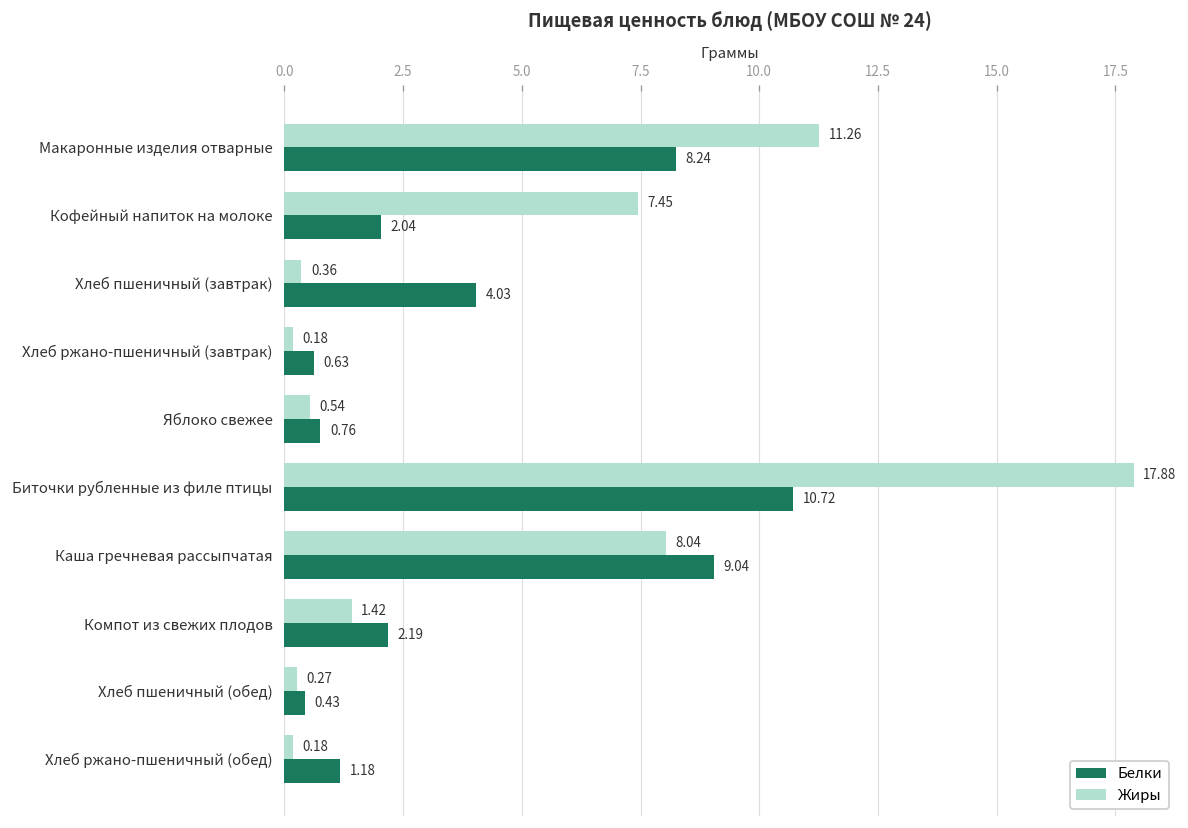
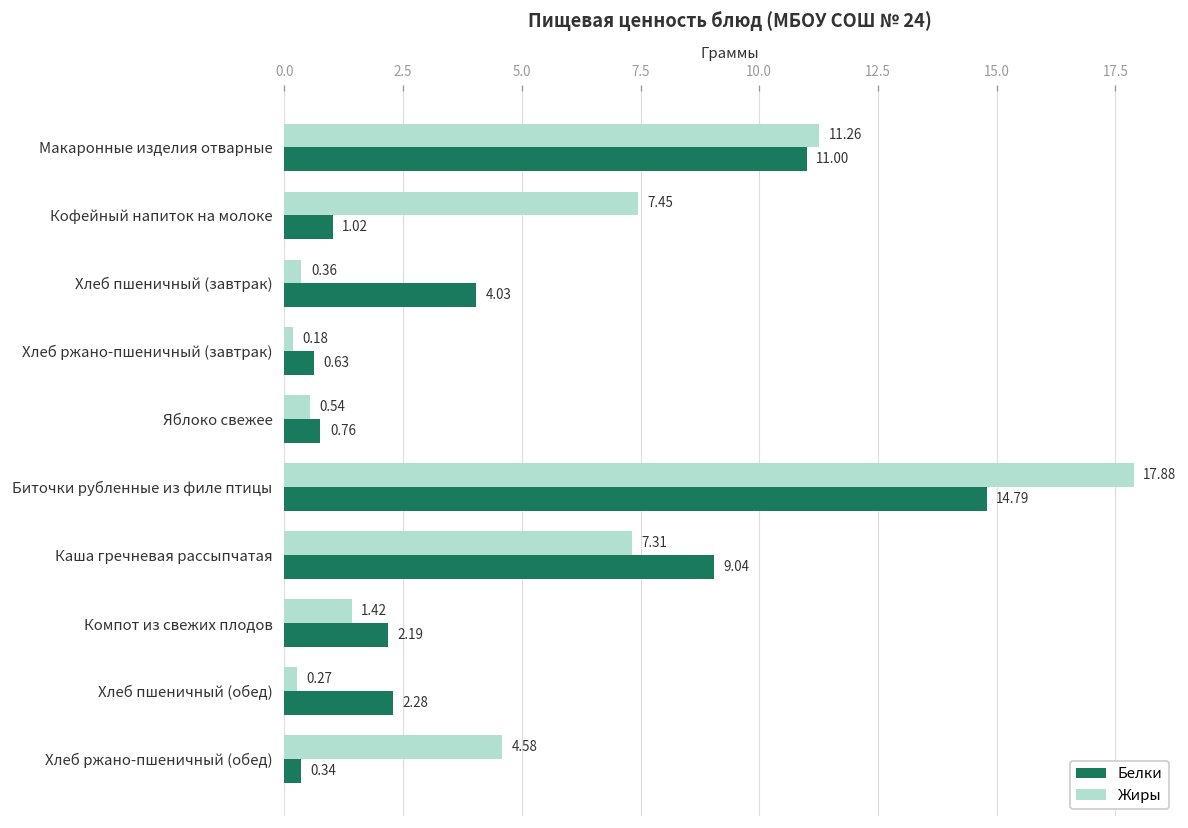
Белки, Макаронные изделия отварные: 8.24 -> 11.00
Белки, Кофейный напиток на молоке: 2.04 -> 1.02
Белки, Биточки рубленные из филе птицы: 10.72 -> 14.79
Жиры, Каша гречневая рассыпчатая: 8.04 -> 7.31
Белки, Хлеб пшеничный (обед): 0.43 -> 2.28
Жиры, Хлеб ржано-пшеничный (обед): 0.18 -> 4.58
Белки, Хлеб ржано-пшеничный (обед): 1.18 -> 0.34
